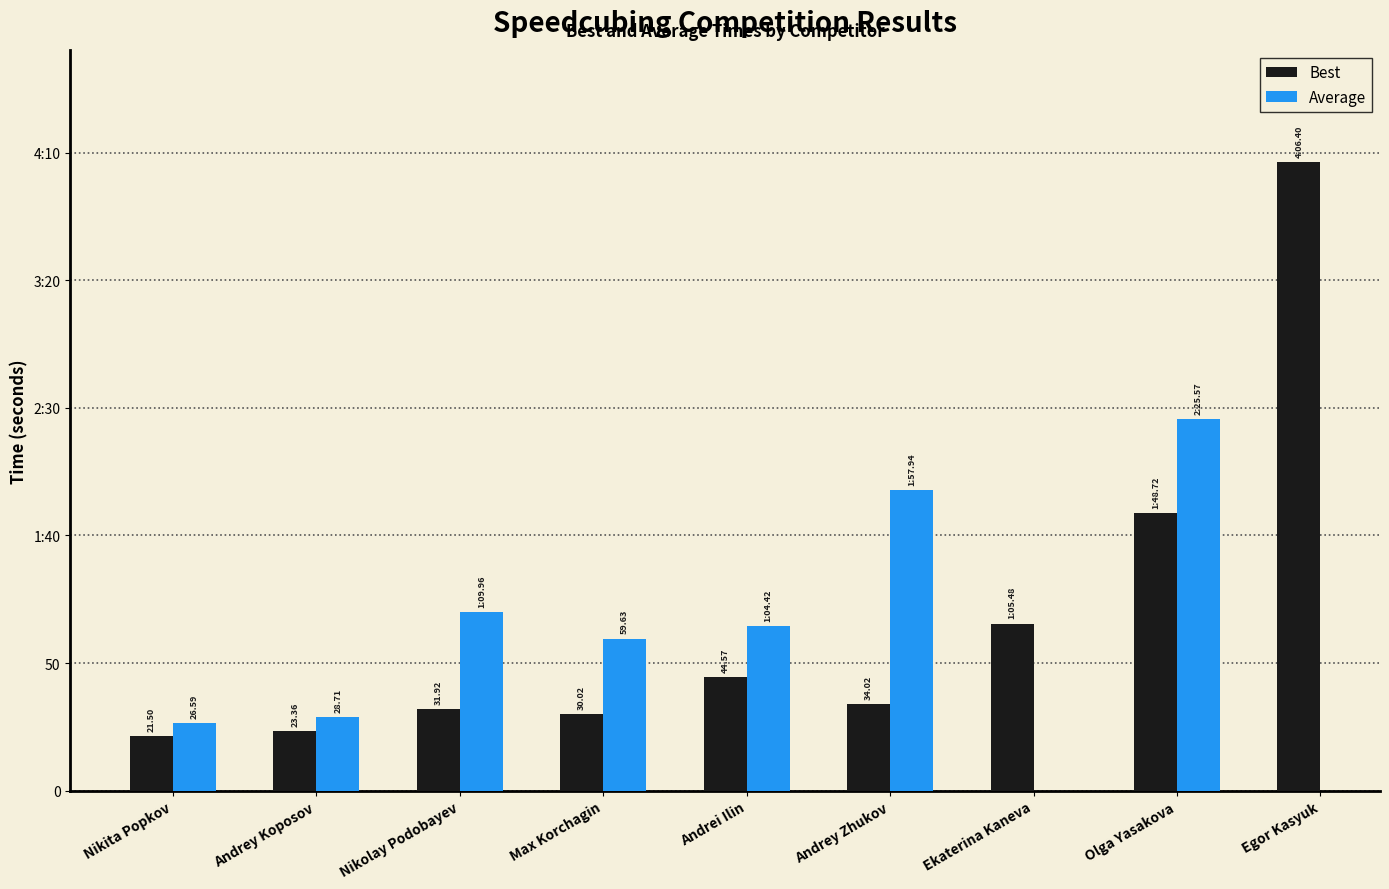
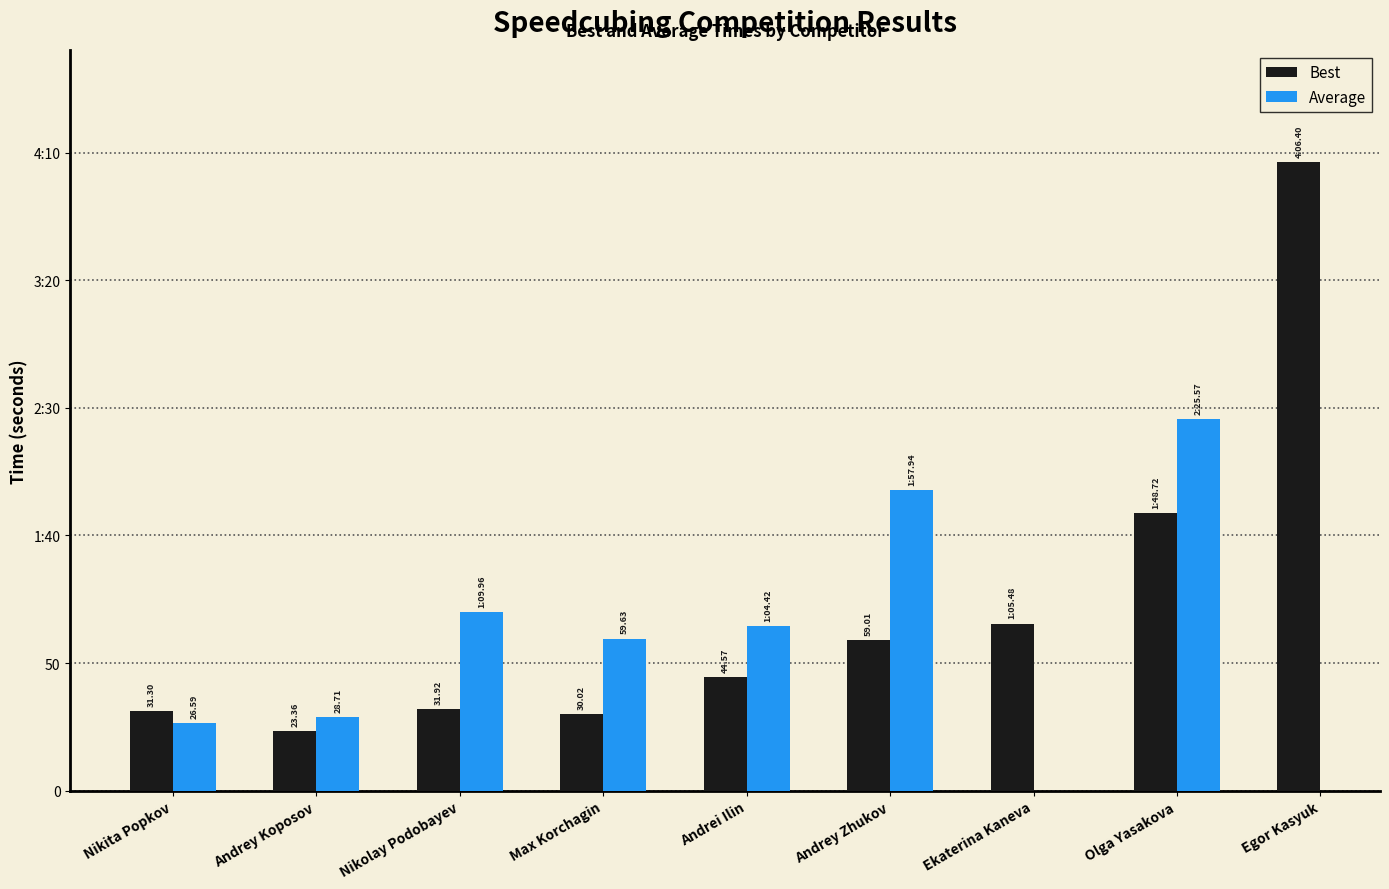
Best, Nikita Popkov: 21.50 -> 31.30
Best, Andrey Zhukov: 34.02 -> 59.01
